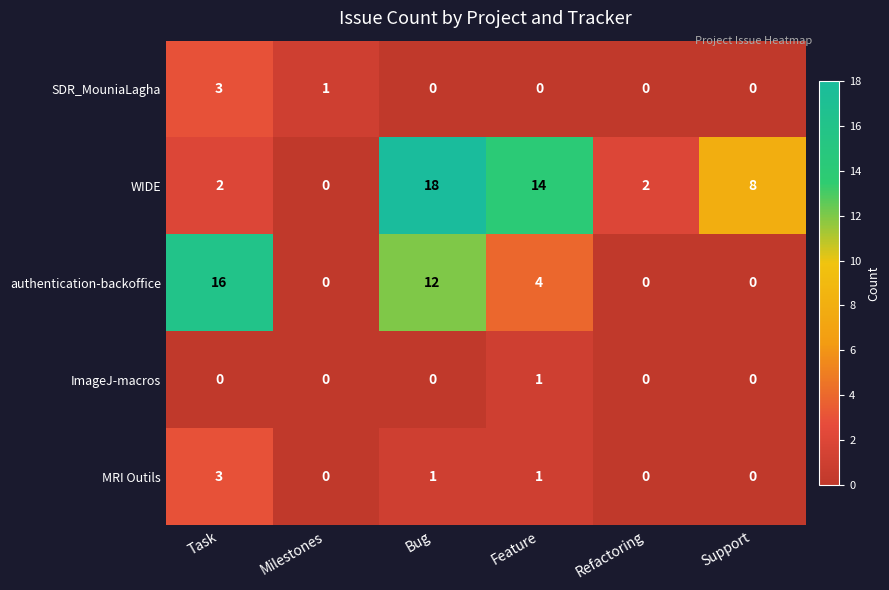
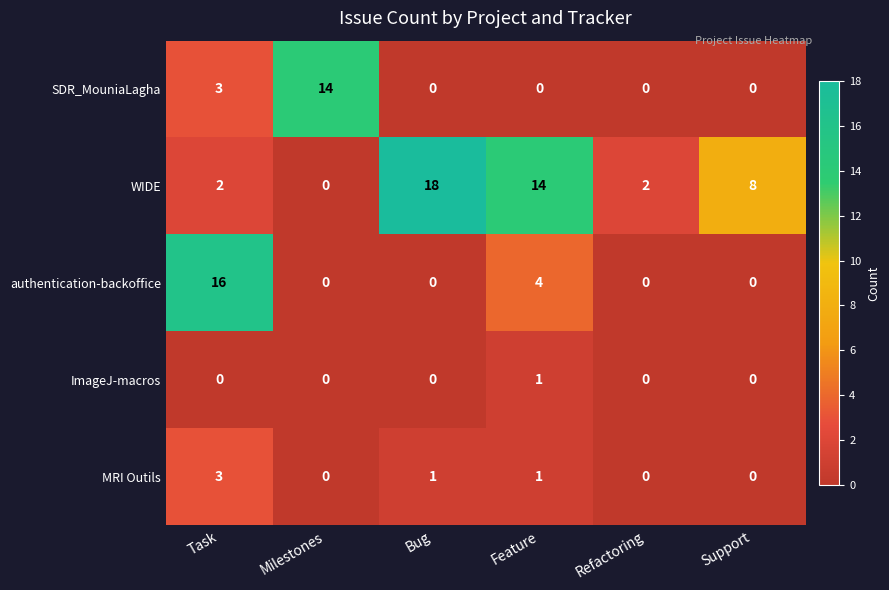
SDR_MouniaLagha, Milestones: 1 -> 14
authentication-backoffice, Bug: 12 -> 0
